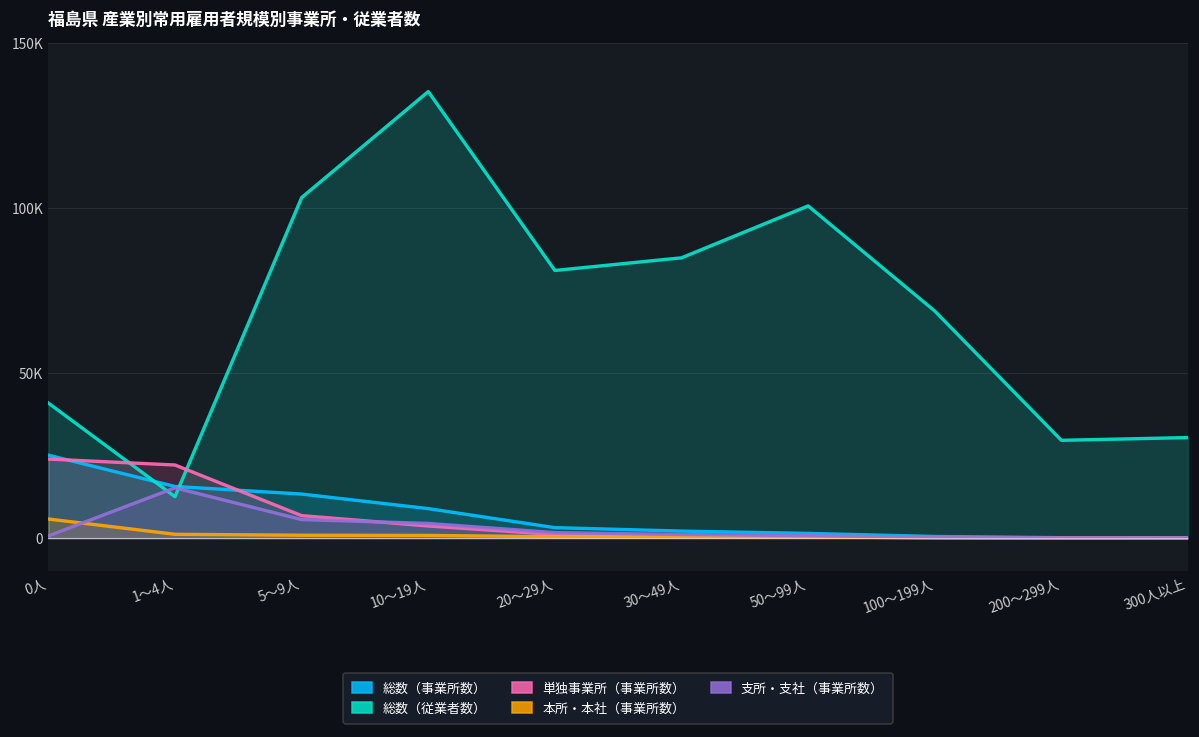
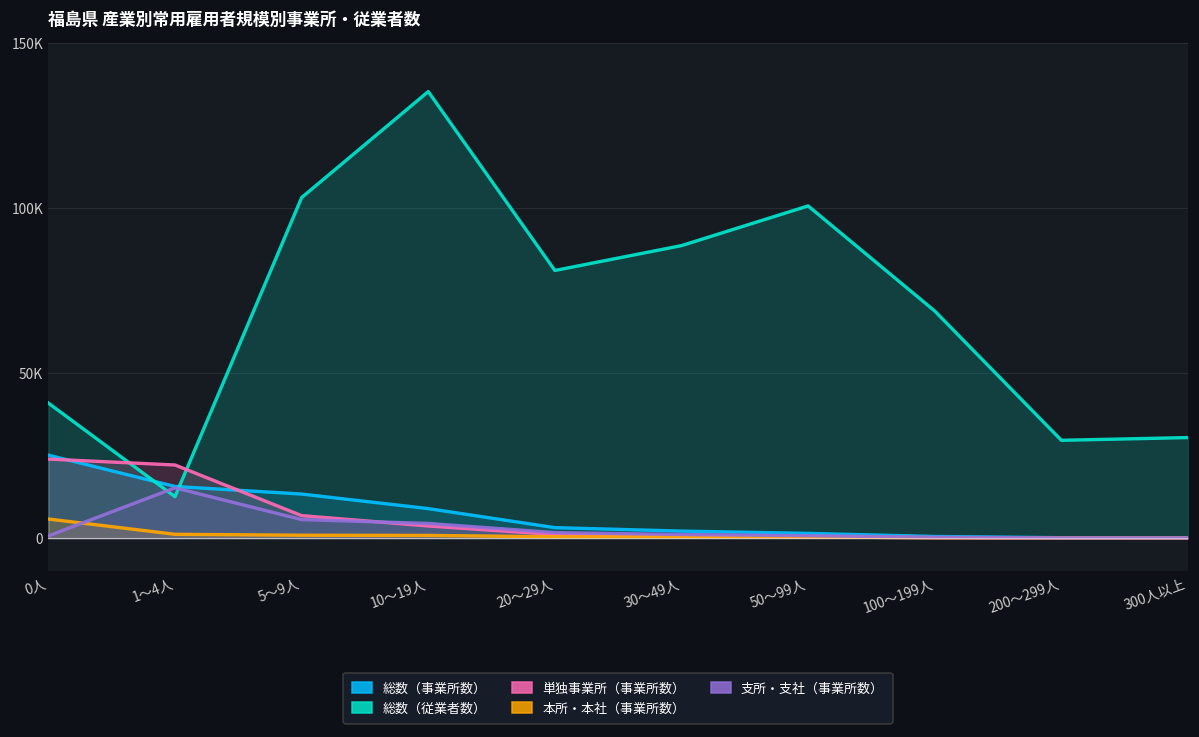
総数（従業者数）, 30～49人: 85000 -> 89000
